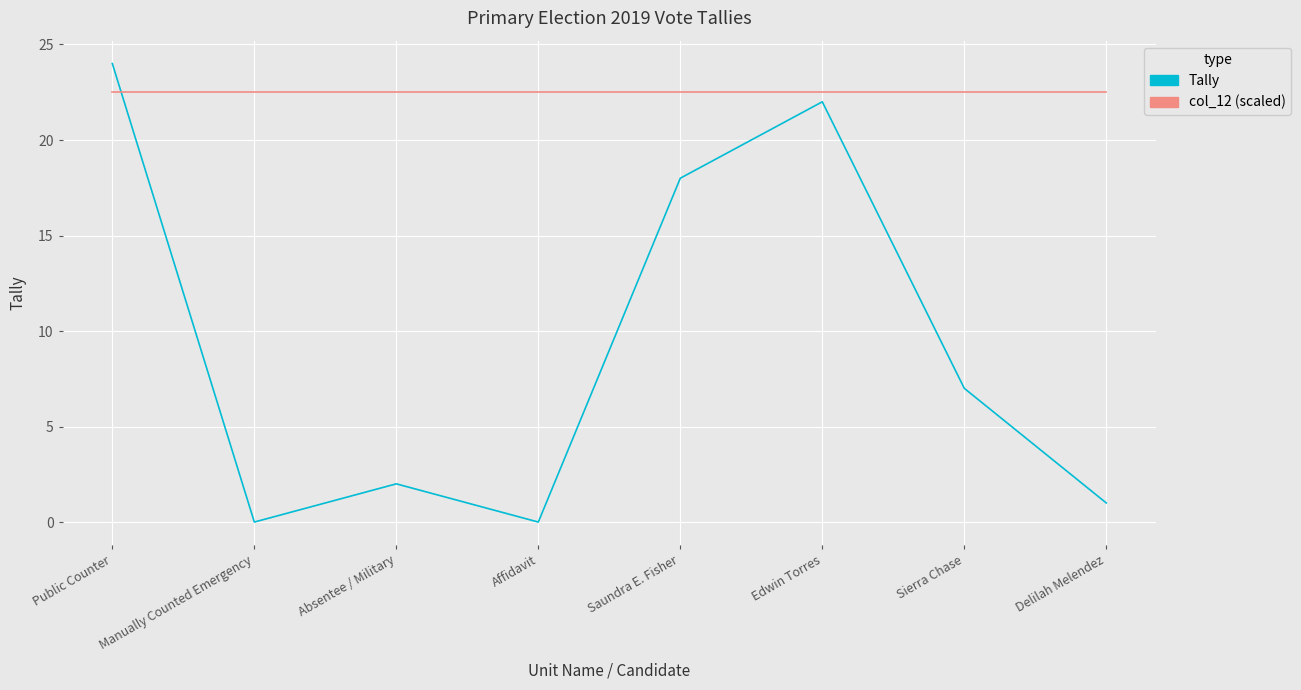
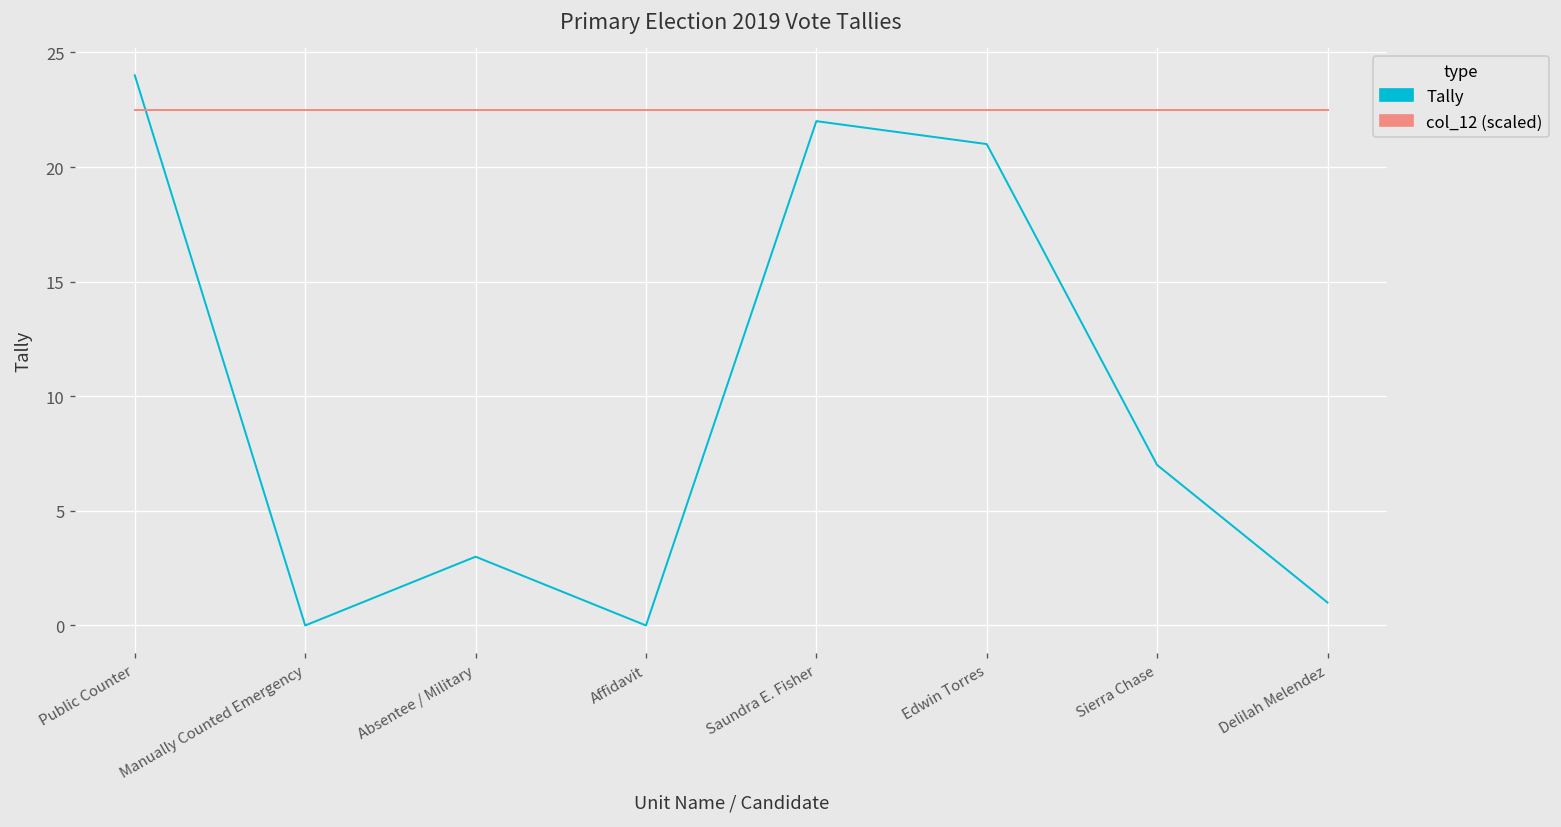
Tally, Absentee / Military: 2 -> 3
Tally, Saundra E. Fisher: 18 -> 22
Tally, Edwin Torres: 22 -> 21
